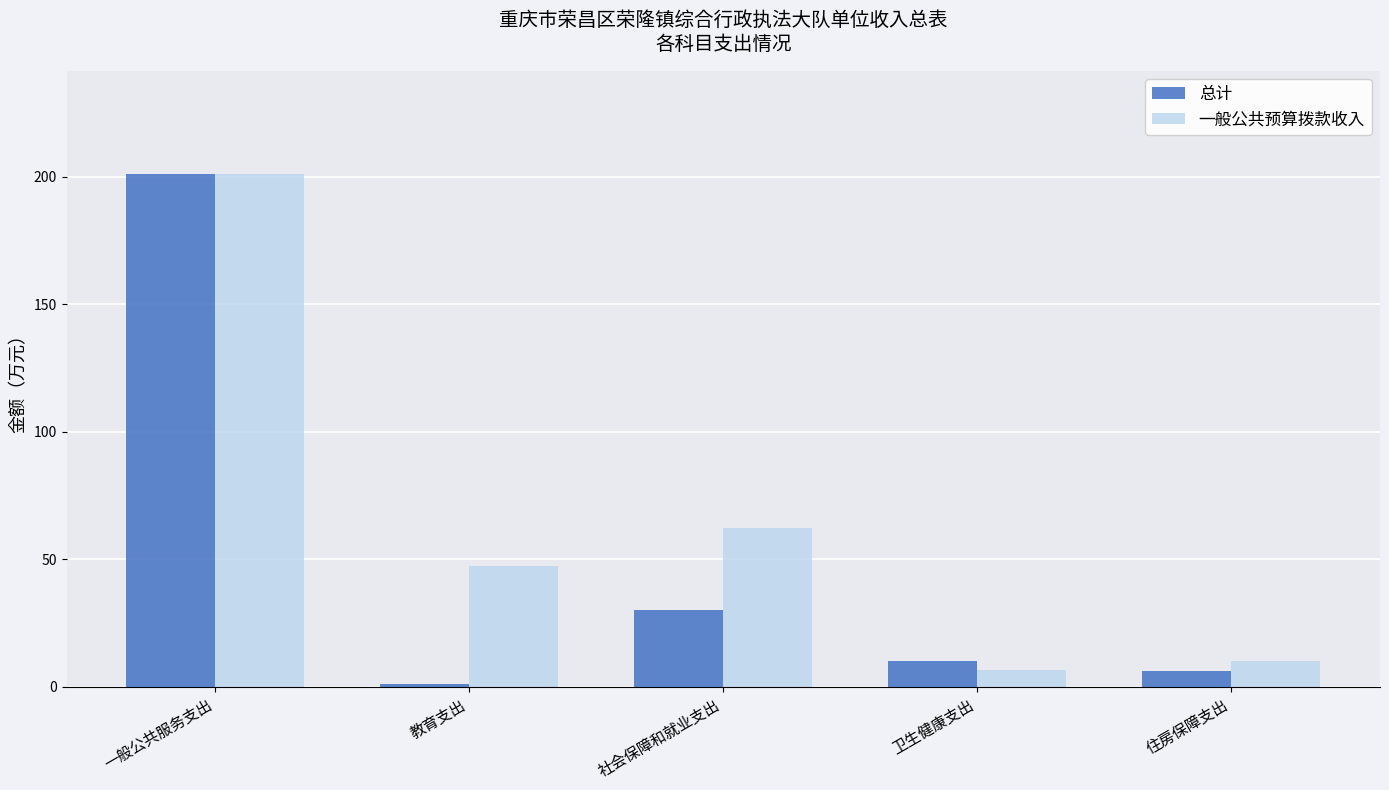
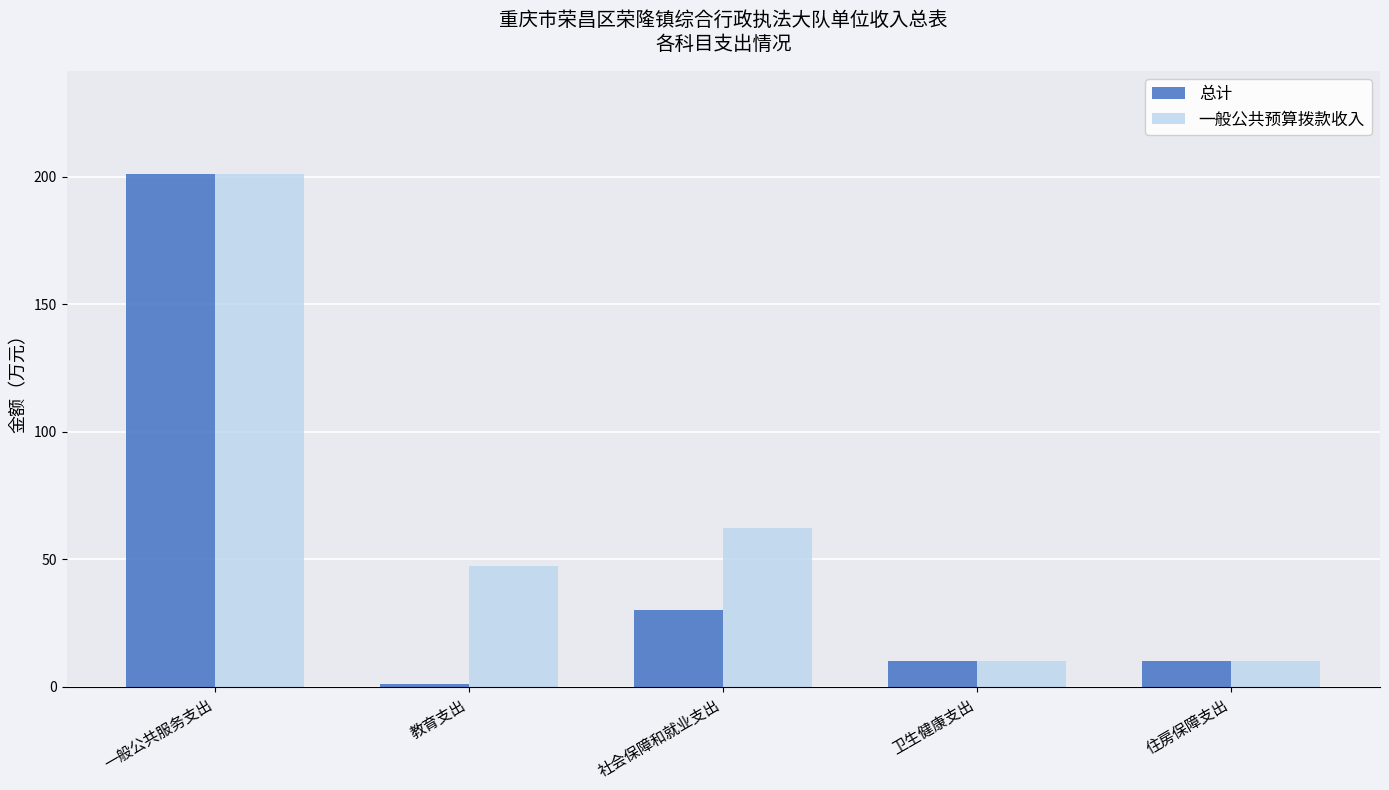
一般公共预算拨款收入, 卫生健康支出: 7 -> 10
总计, 住房保障支出: 6 -> 10
